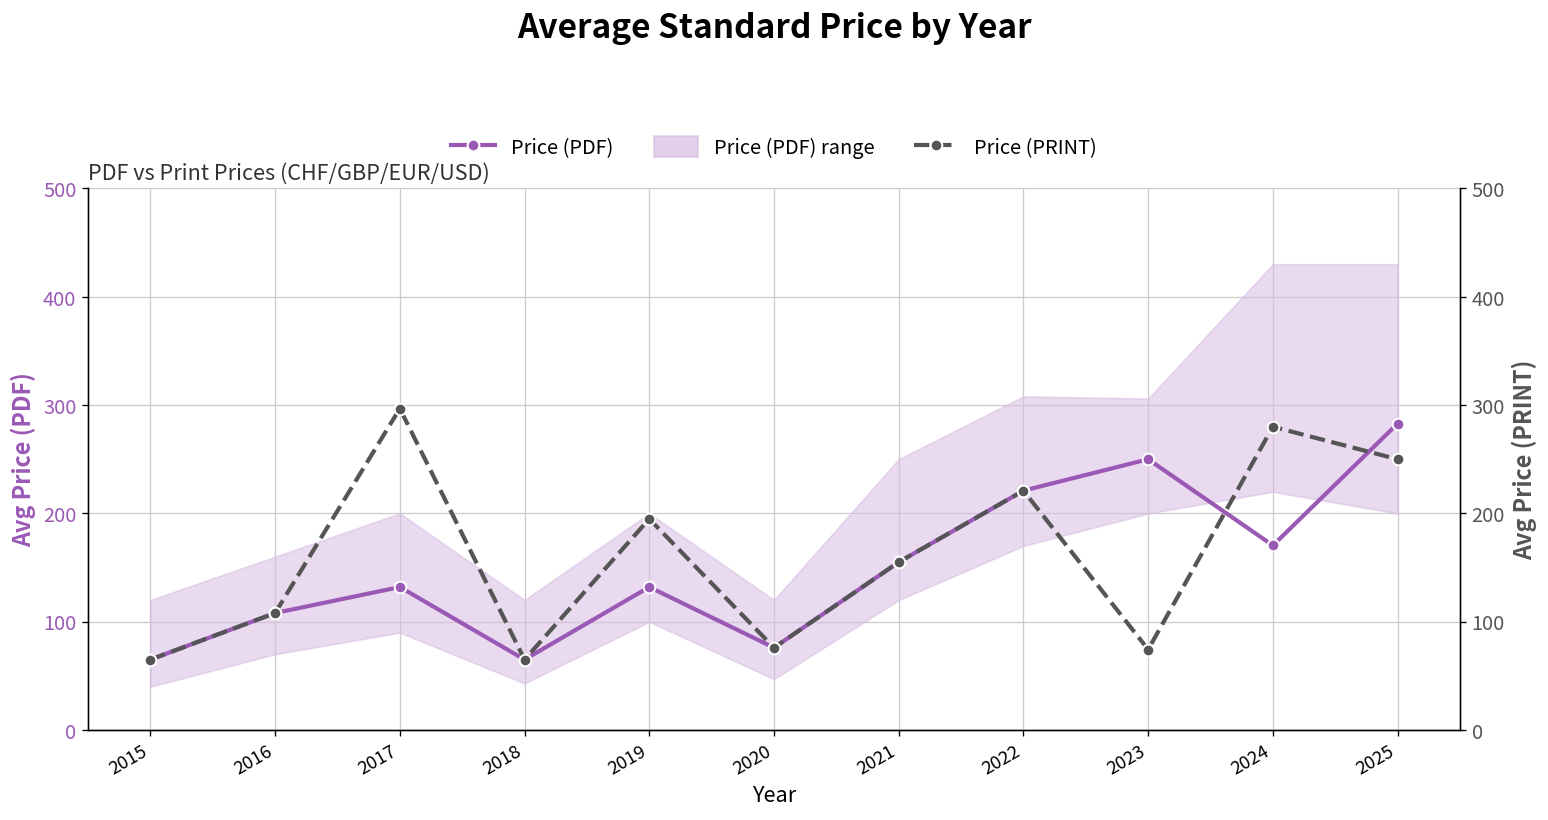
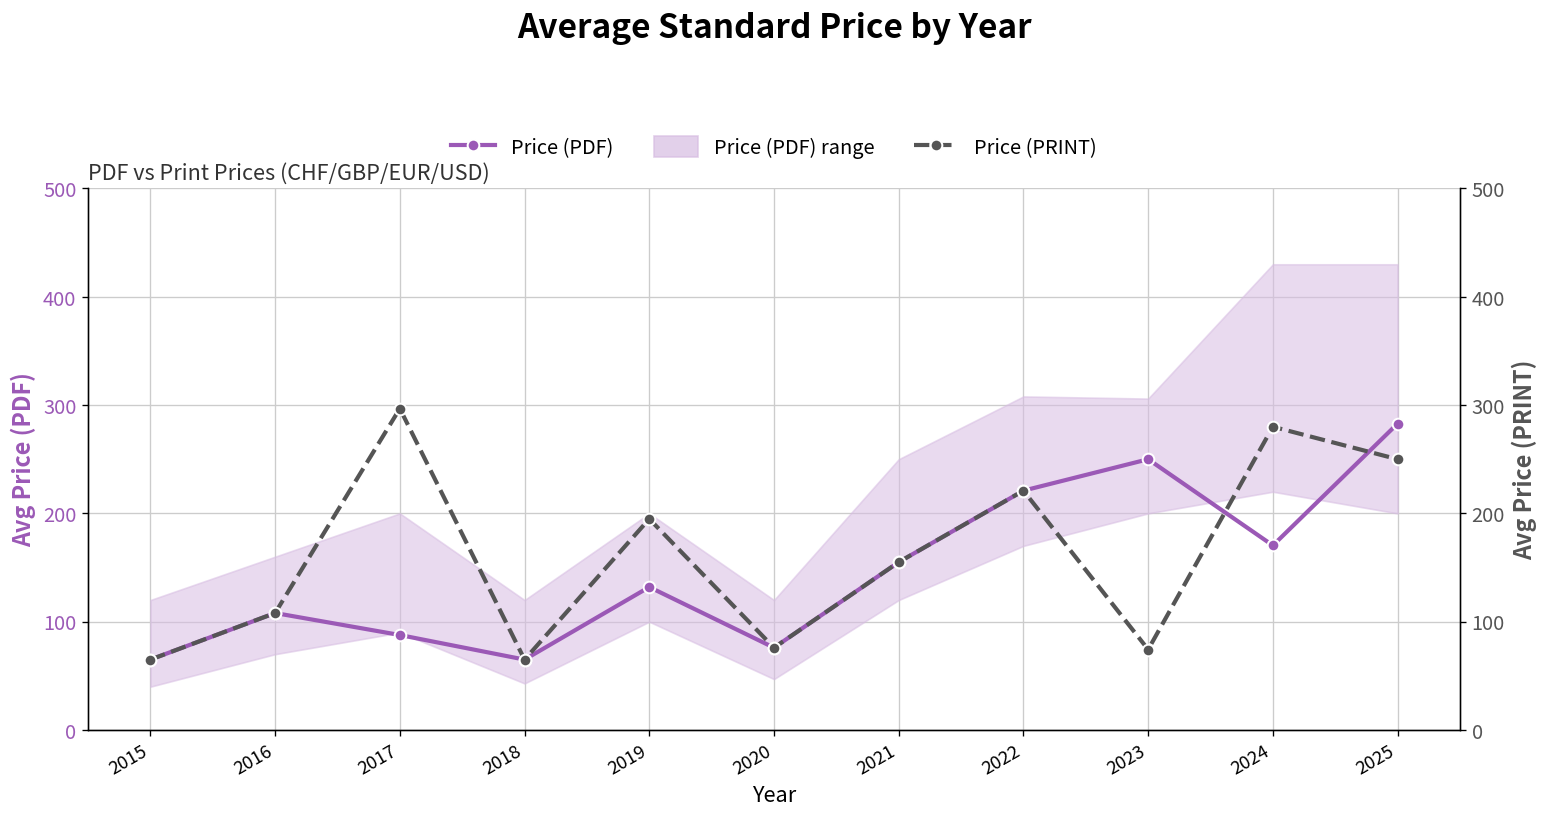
Price (PDF), 2017: 130 -> 90
